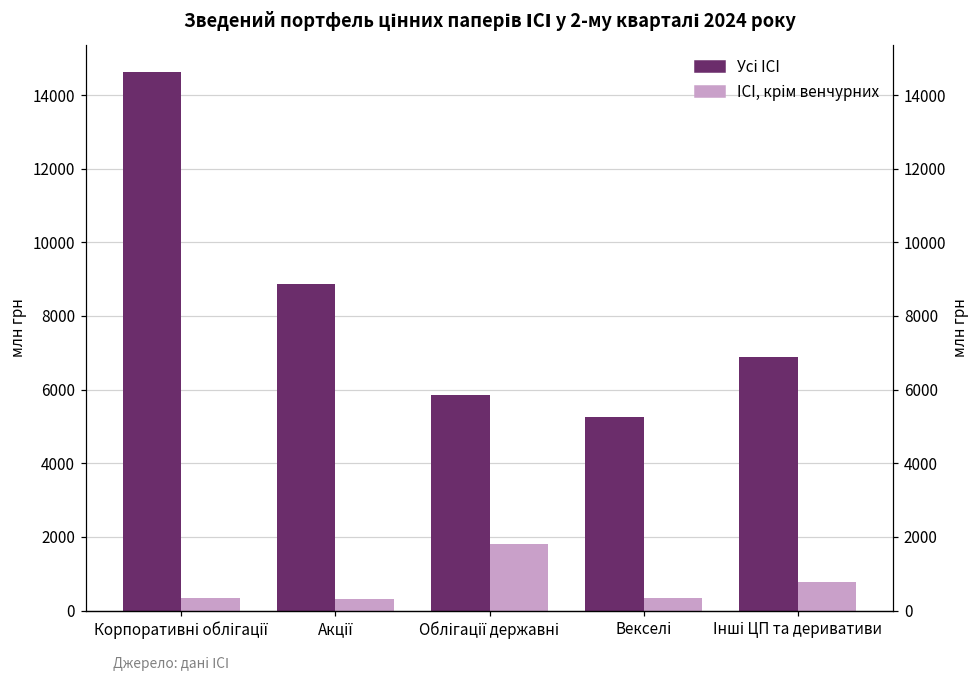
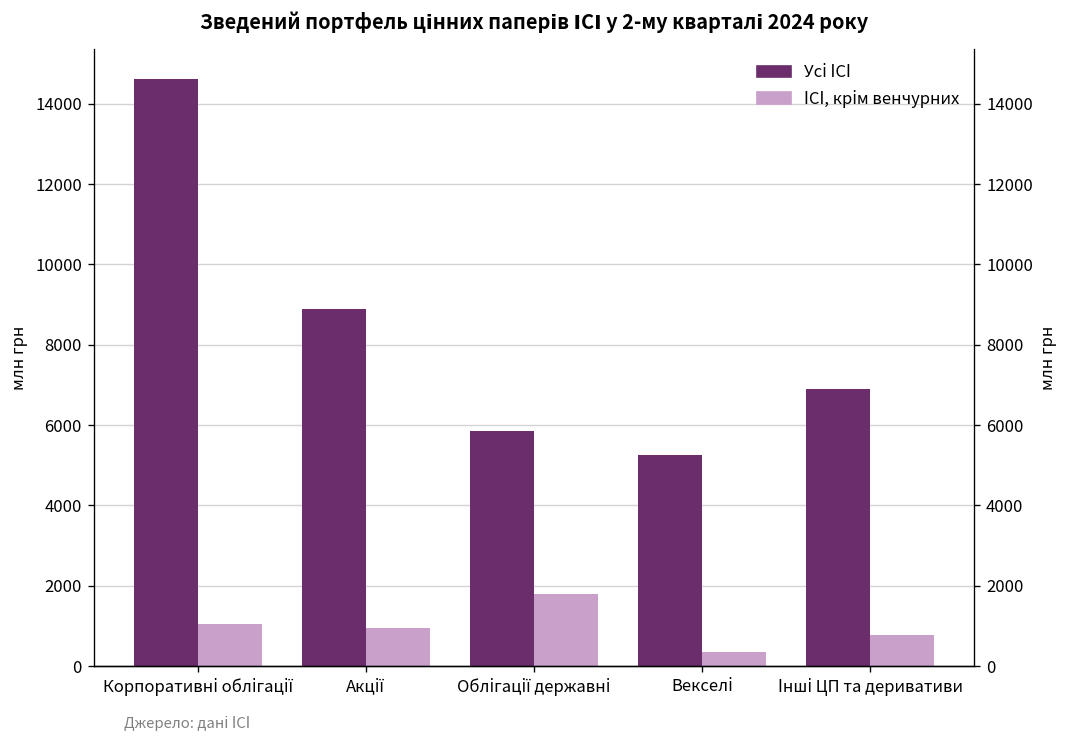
ІСІ, крім венчурних, Корпоративні облігації: 300 -> 1000
ІСІ, крім венчурних, Акції: 300 -> 900
